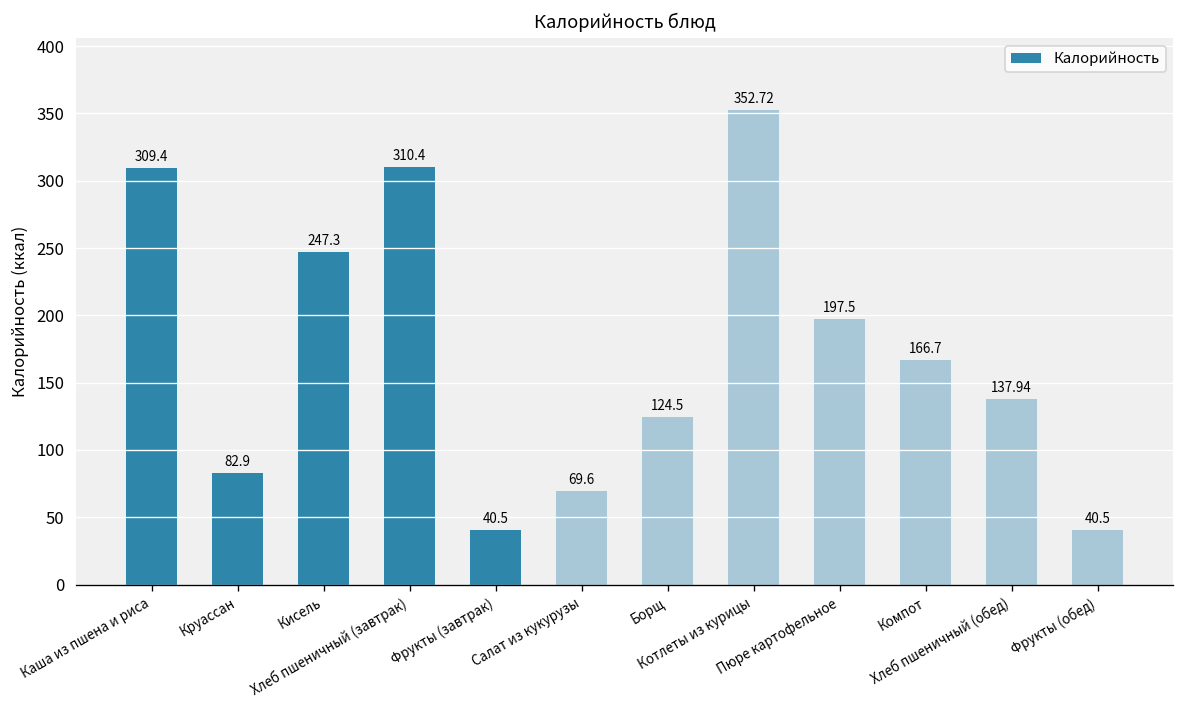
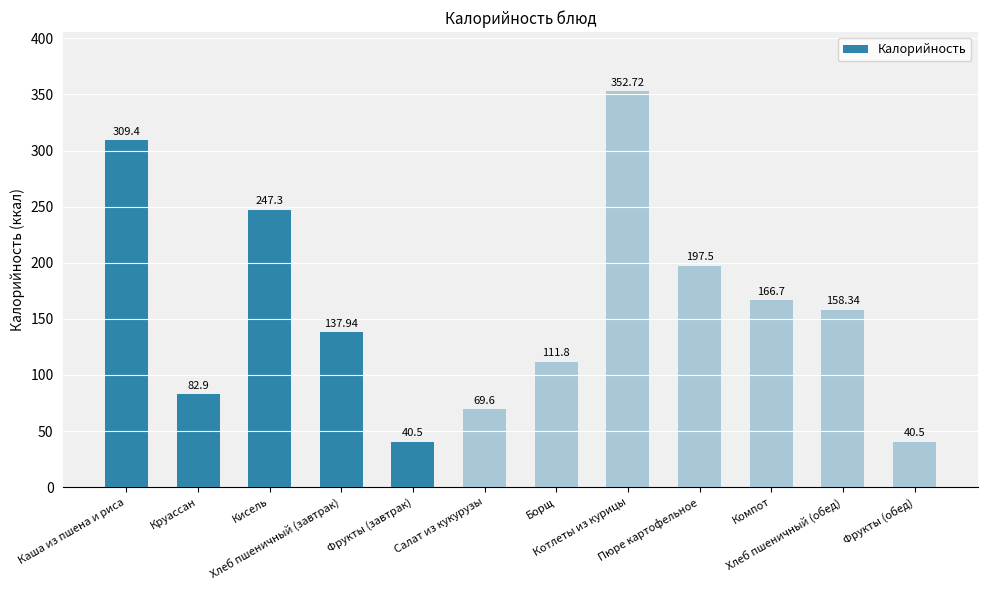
Хлеб пшеничный (завтрак): 310.4 -> 137.94
Борщ: 124.5 -> 111.8
Хлеб пшеничный (обед): 137.94 -> 158.34
